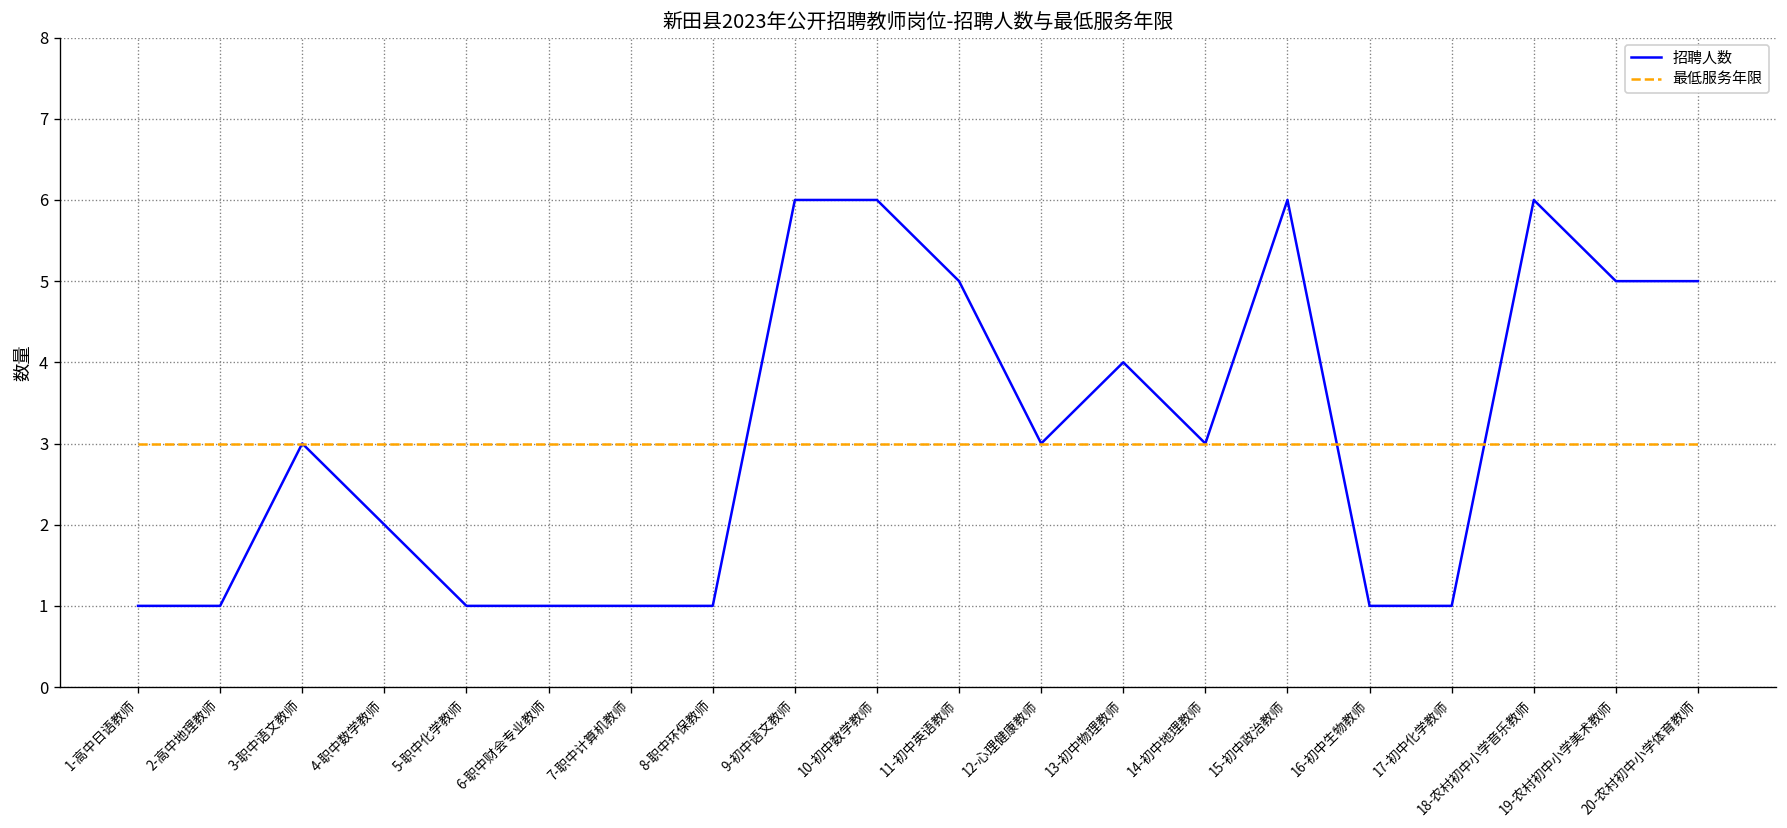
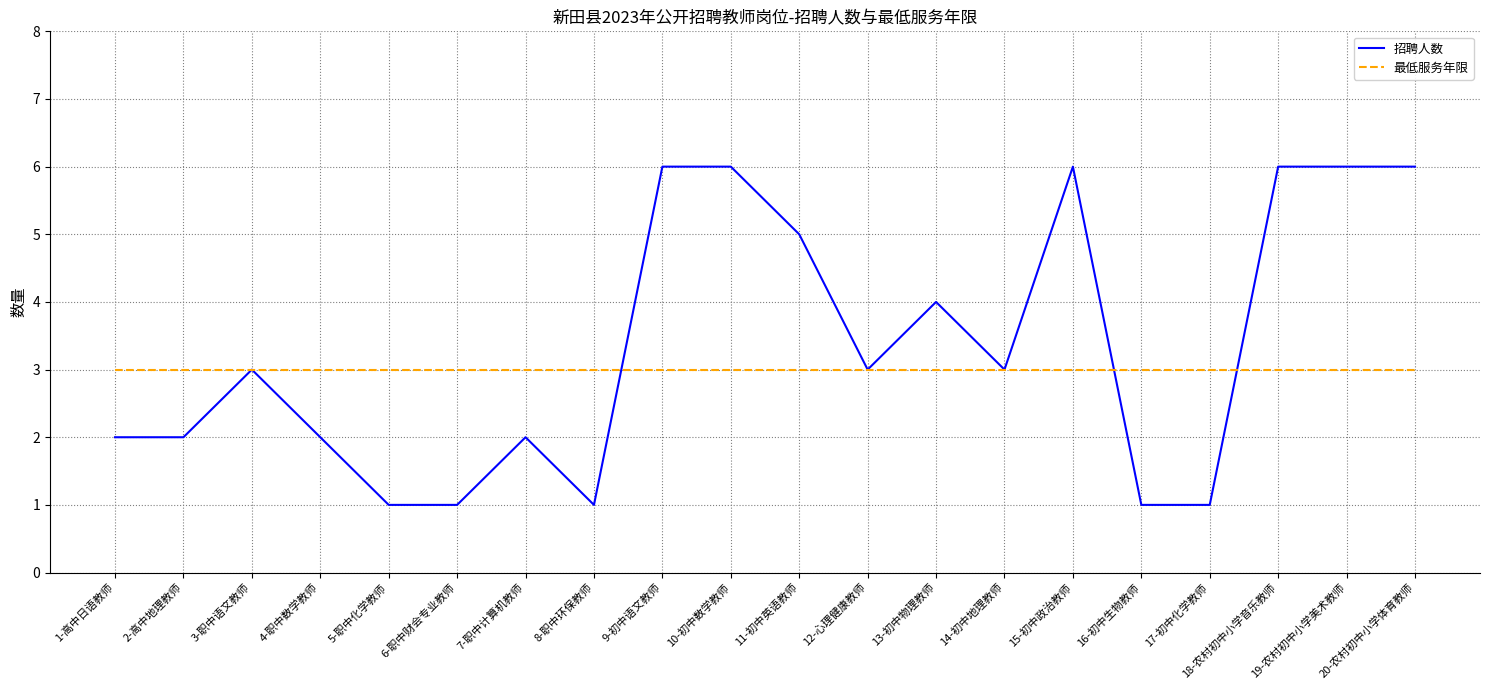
招聘人数, 1-高中日语教师: 1 -> 2
招聘人数, 2-高中地理教师: 1 -> 2
招聘人数, 7-职中计算机教师: 1 -> 2
招聘人数, 19-农村初中小学美术教师: 5 -> 6
招聘人数, 20-农村初中小学体育教师: 5 -> 6
